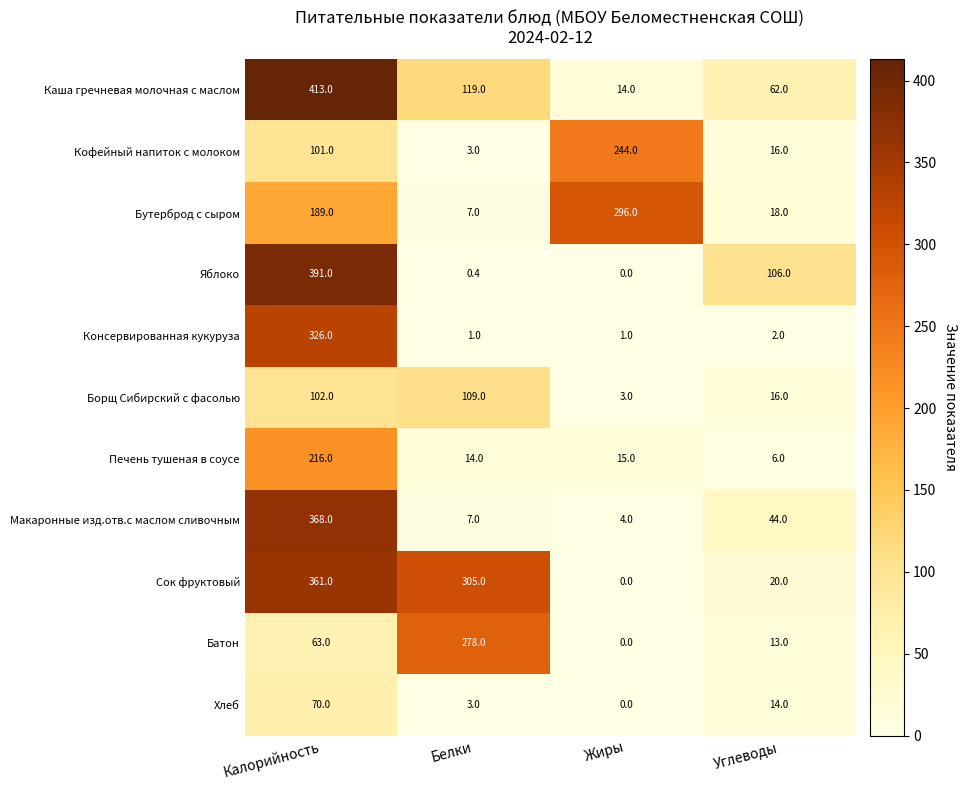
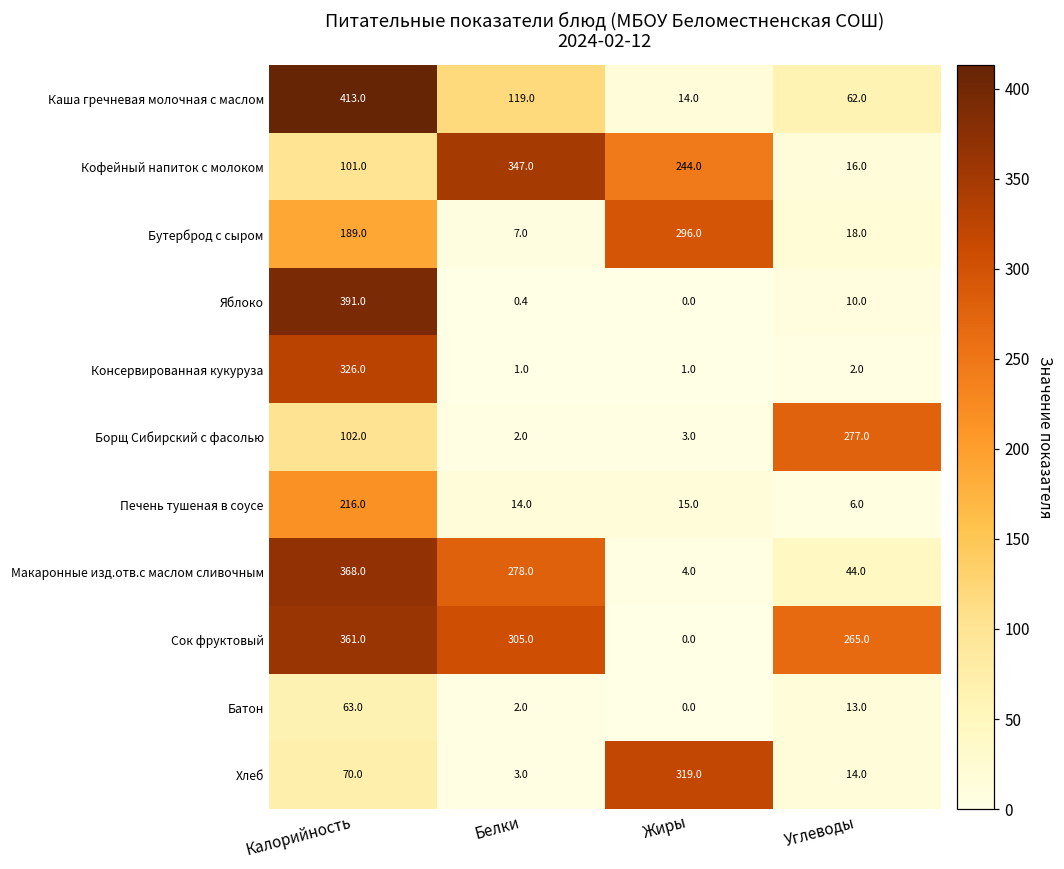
Кофейный напиток с молоком, Белки: 3.0 -> 347.0
Яблоко, Углеводы: 106.0 -> 10.0
Борщ Сибирский с фасолью, Белки: 109.0 -> 2.0
Борщ Сибирский с фасолью, Углеводы: 16.0 -> 277.0
Макаронные изд.отв.с маслом сливочным, Белки: 7.0 -> 278.0
Сок фруктовый, Углеводы: 20.0 -> 265.0
Батон, Белки: 278.0 -> 2.0
Хлеб, Жиры: 0.0 -> 319.0
